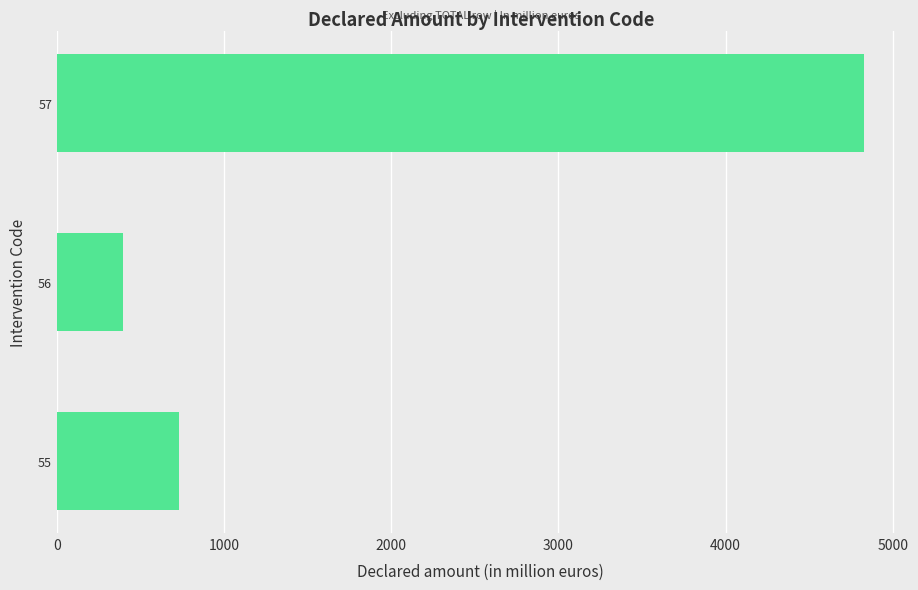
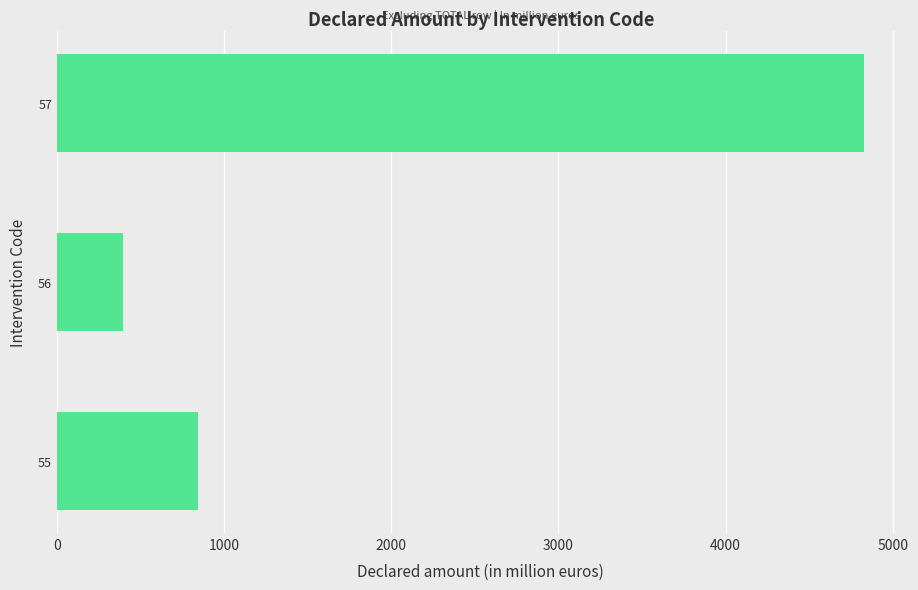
55: 730 -> 840
